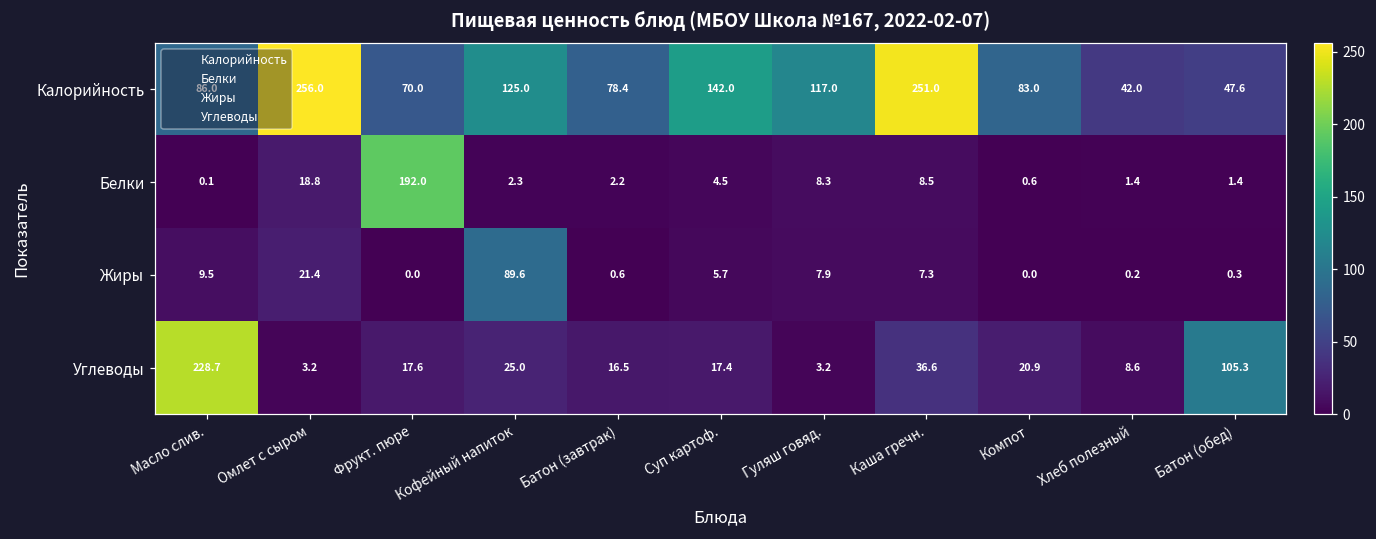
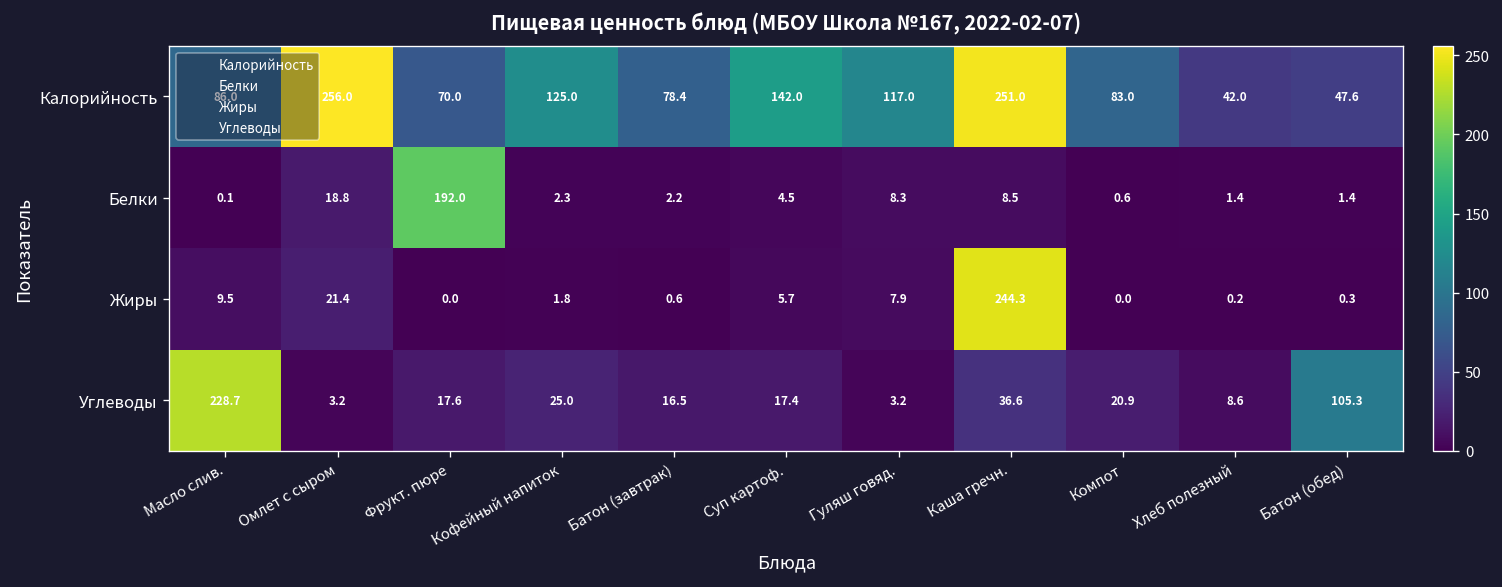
Жиры, Кофейный напиток: 89.6 -> 1.8
Жиры, Каша гречн.: 7.3 -> 244.3
